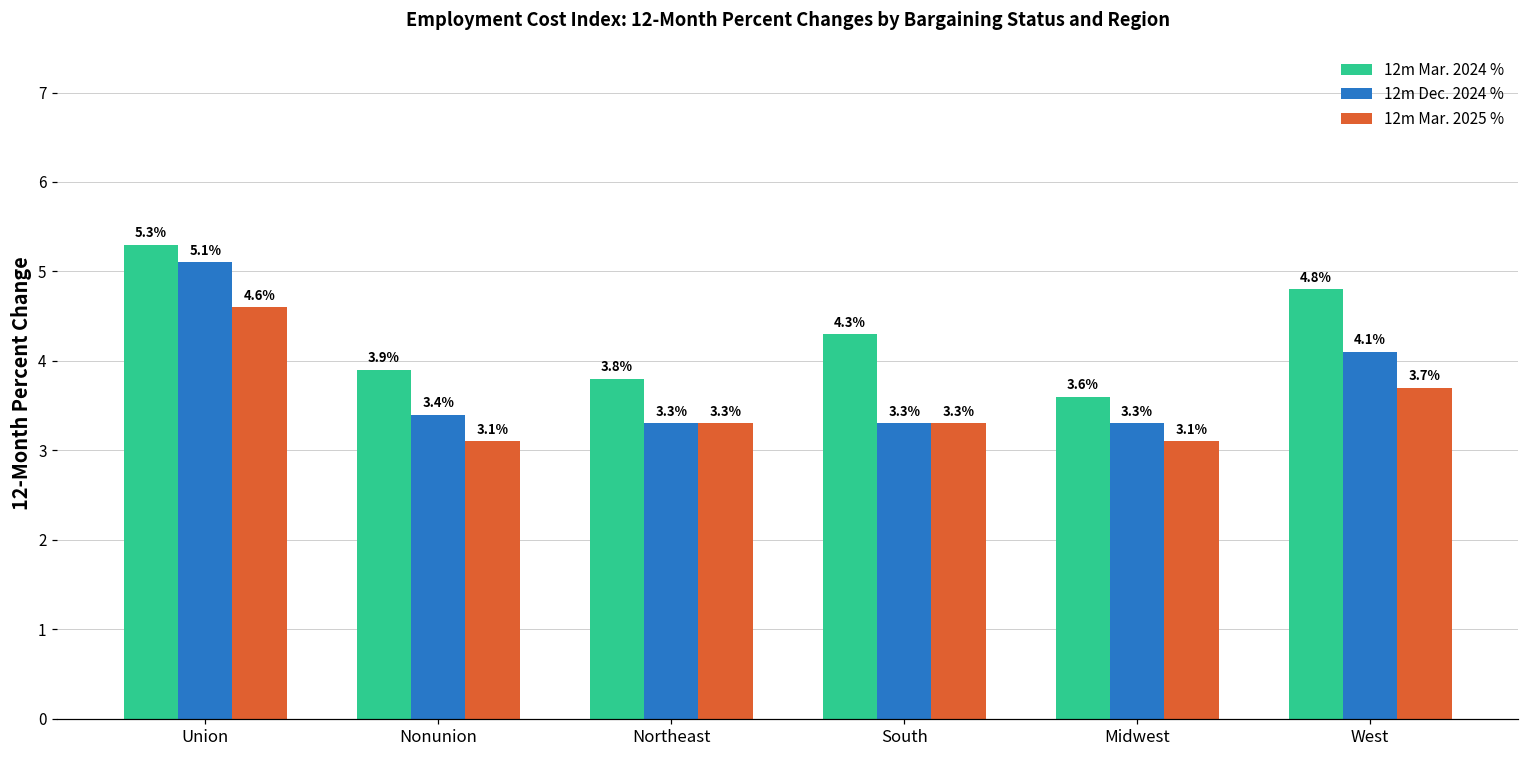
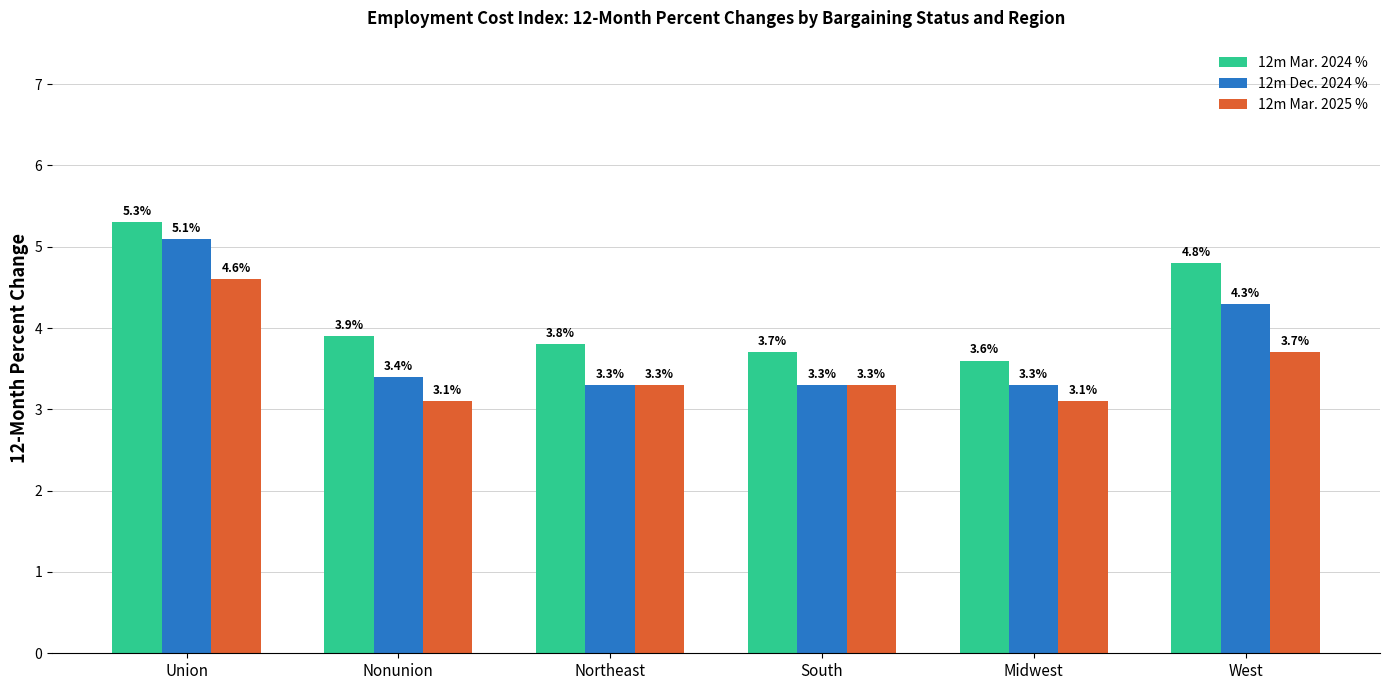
12m Mar. 2024 %, South: 4.3% -> 3.7%
12m Dec. 2024 %, West: 4.1% -> 4.3%
